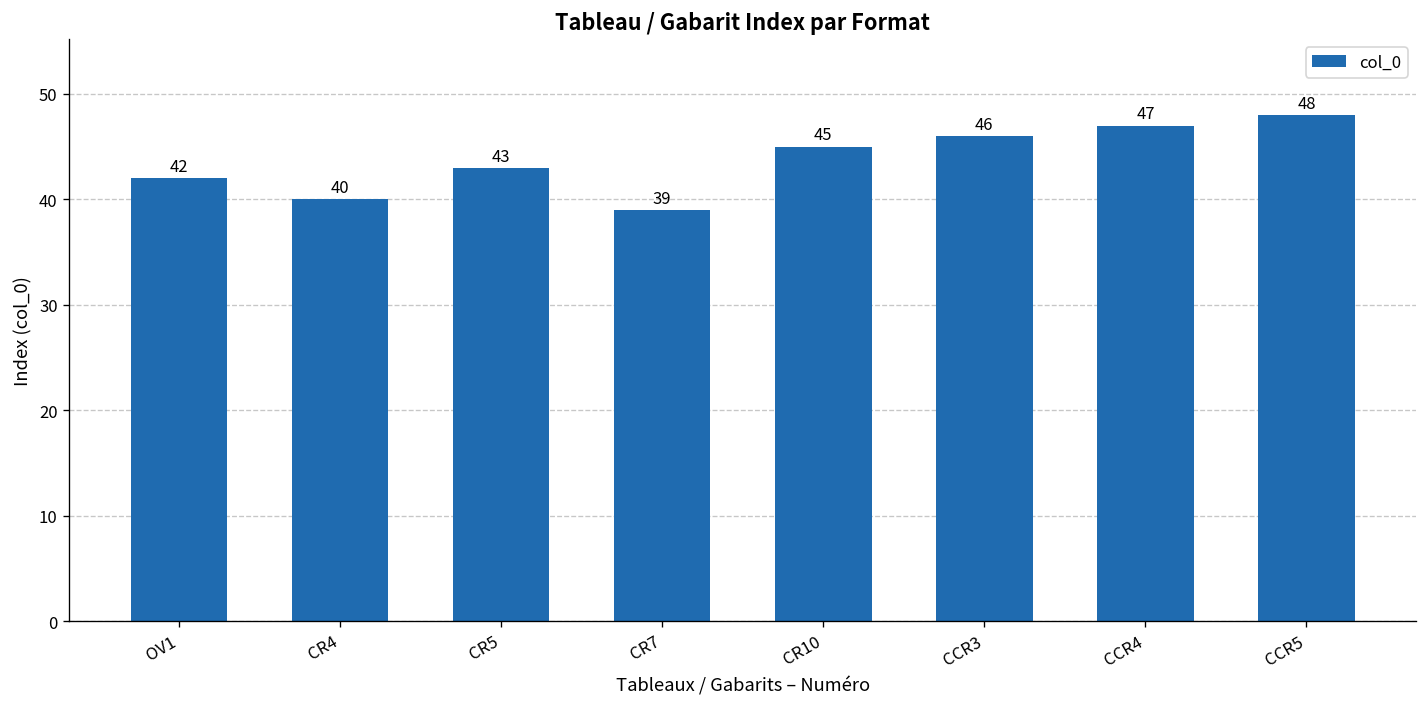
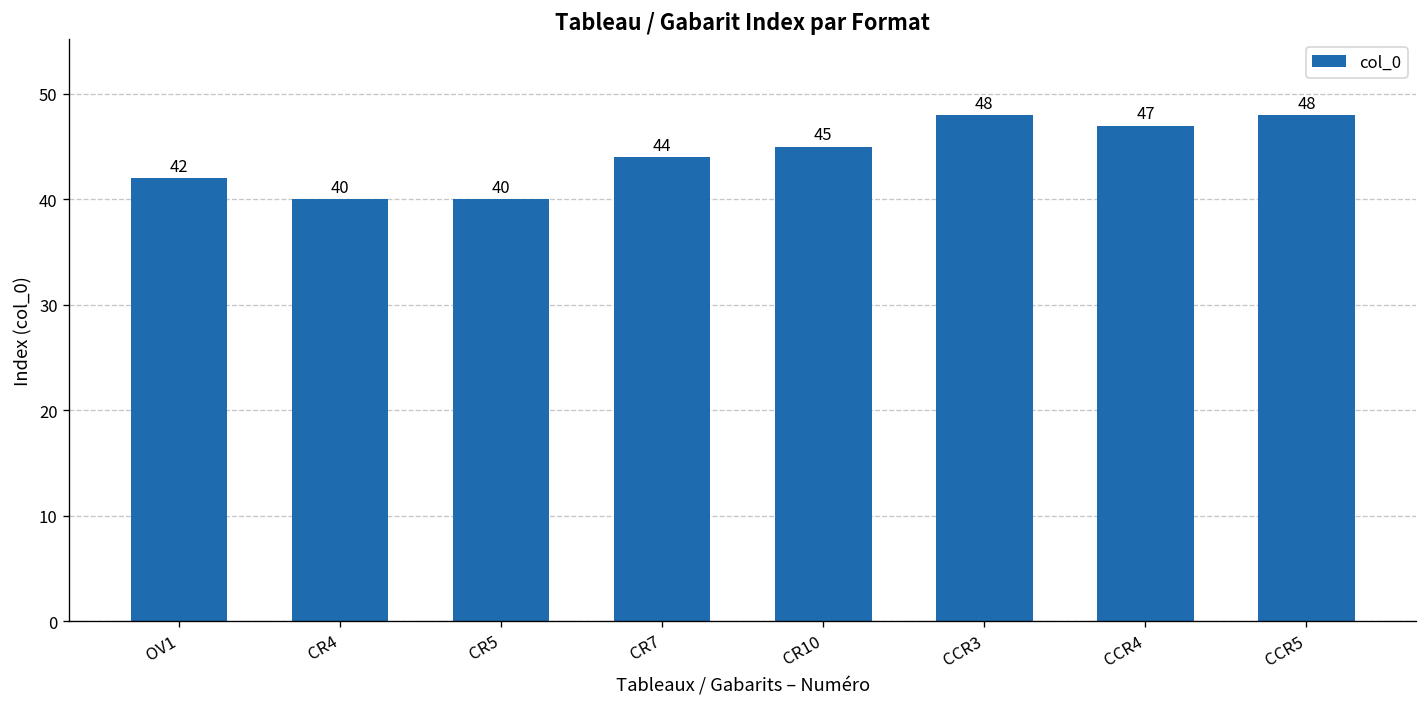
CR5: 43 -> 40
CR7: 39 -> 44
CCR3: 46 -> 48
